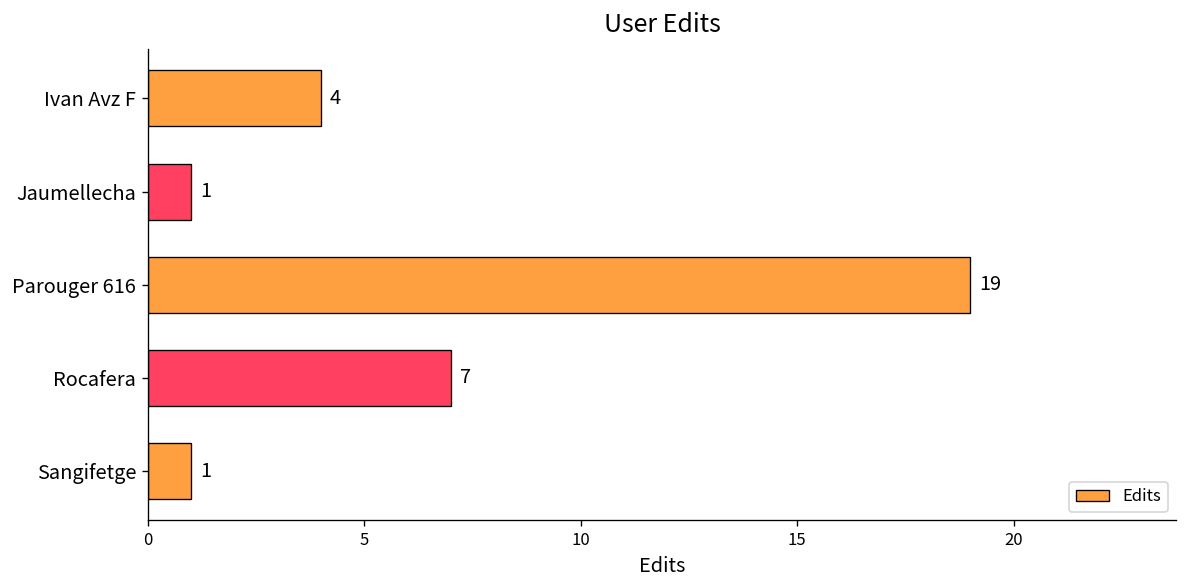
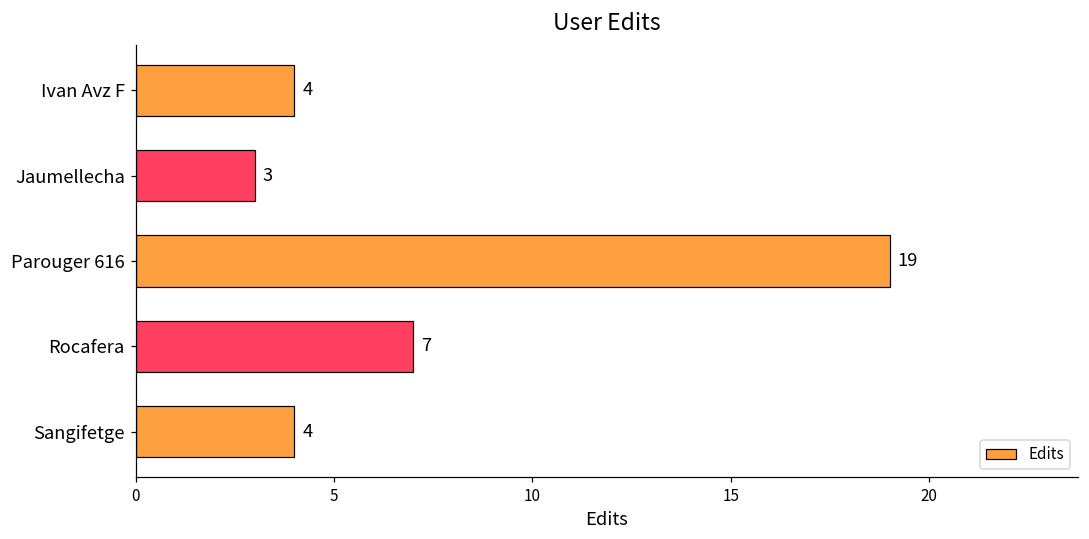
Jaumellecha: 1 -> 3
Sangifetge: 1 -> 4
